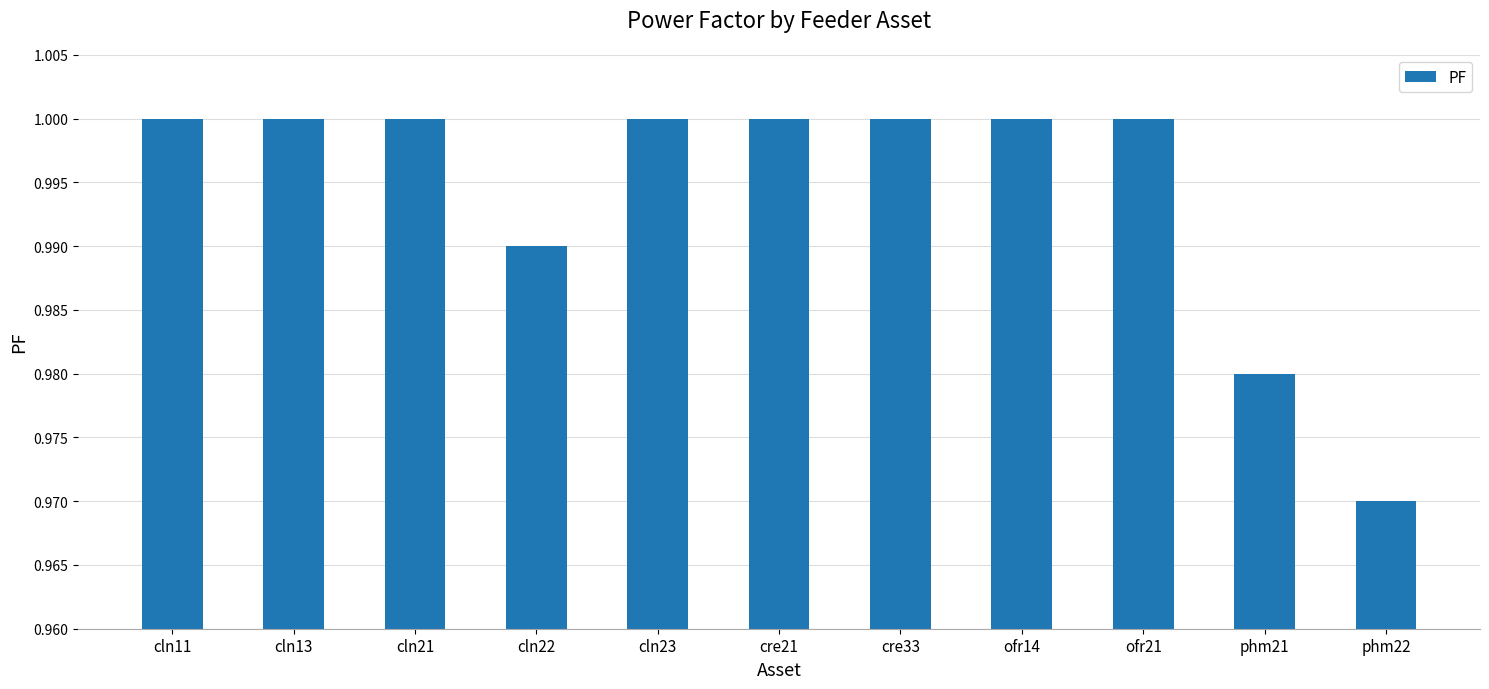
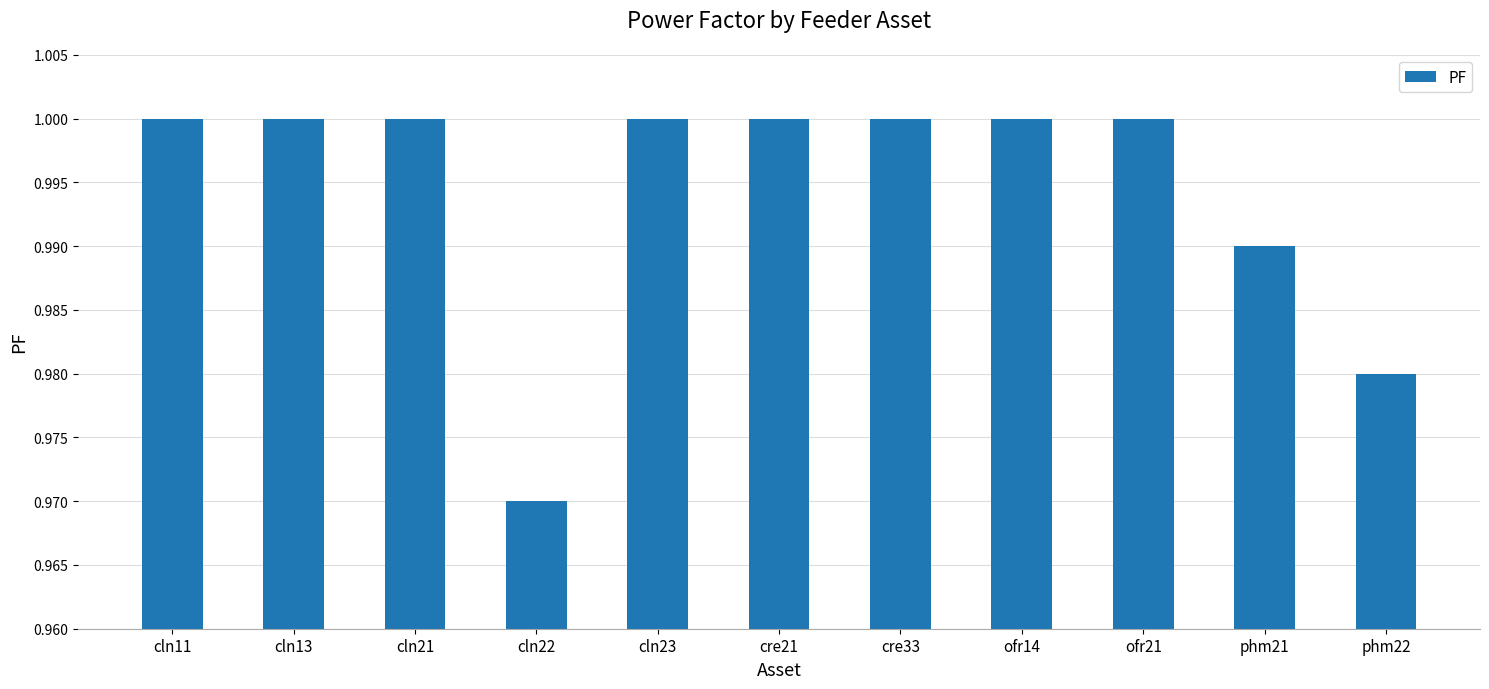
cln22: 0.99 -> 0.97
phm21: 0.98 -> 0.99
phm22: 0.97 -> 0.98
